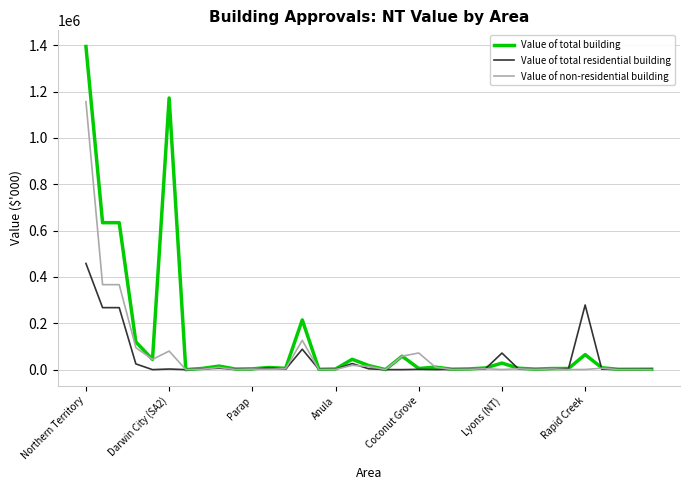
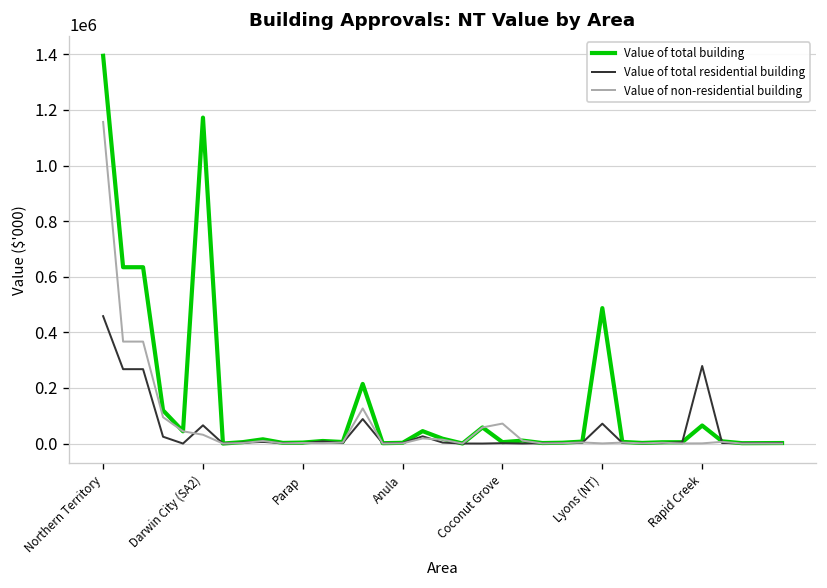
Value of total residential building, Darwin City (SA2): 0 -> 70000
Value of non-residential building, Darwin City (SA2): 80000 -> 30000
Value of total building, Lyons (NT): 30000 -> 490000
